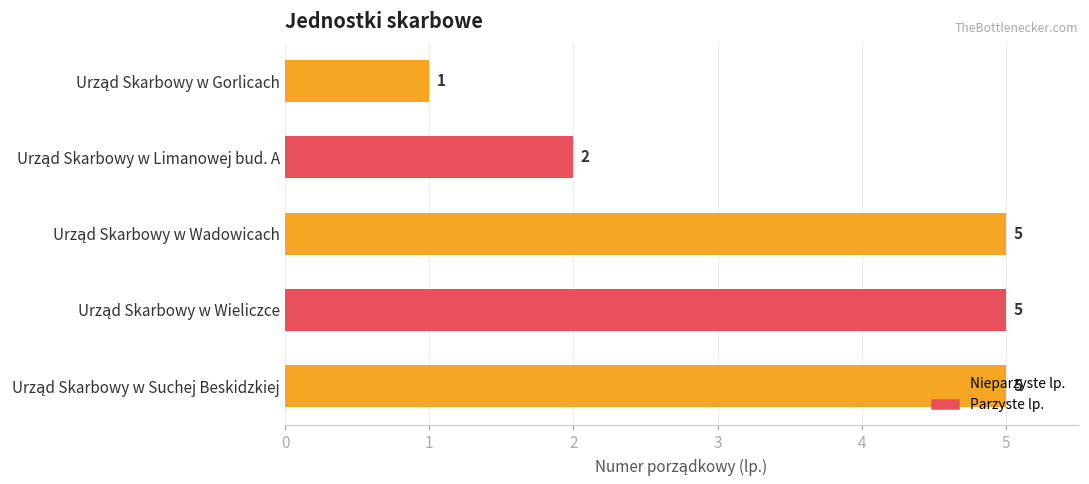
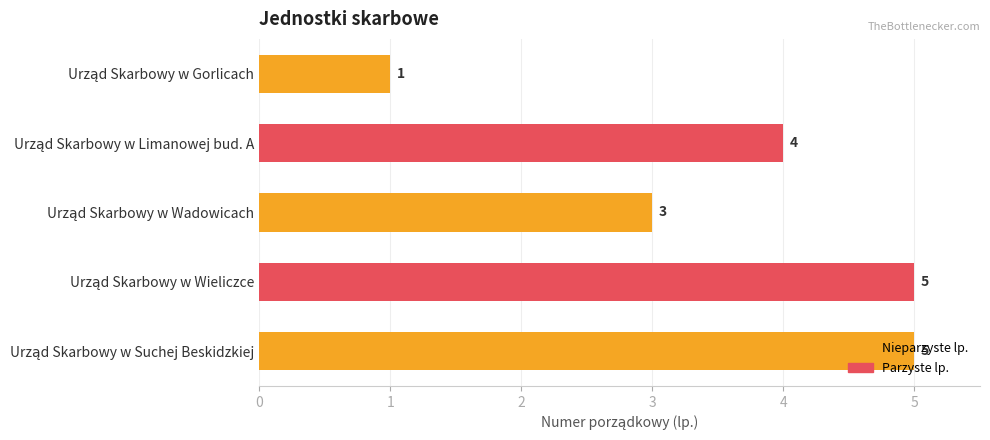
Urząd Skarbowy w Limanowej bud. A: 2 -> 4
Urząd Skarbowy w Wadowicach: 5 -> 3
